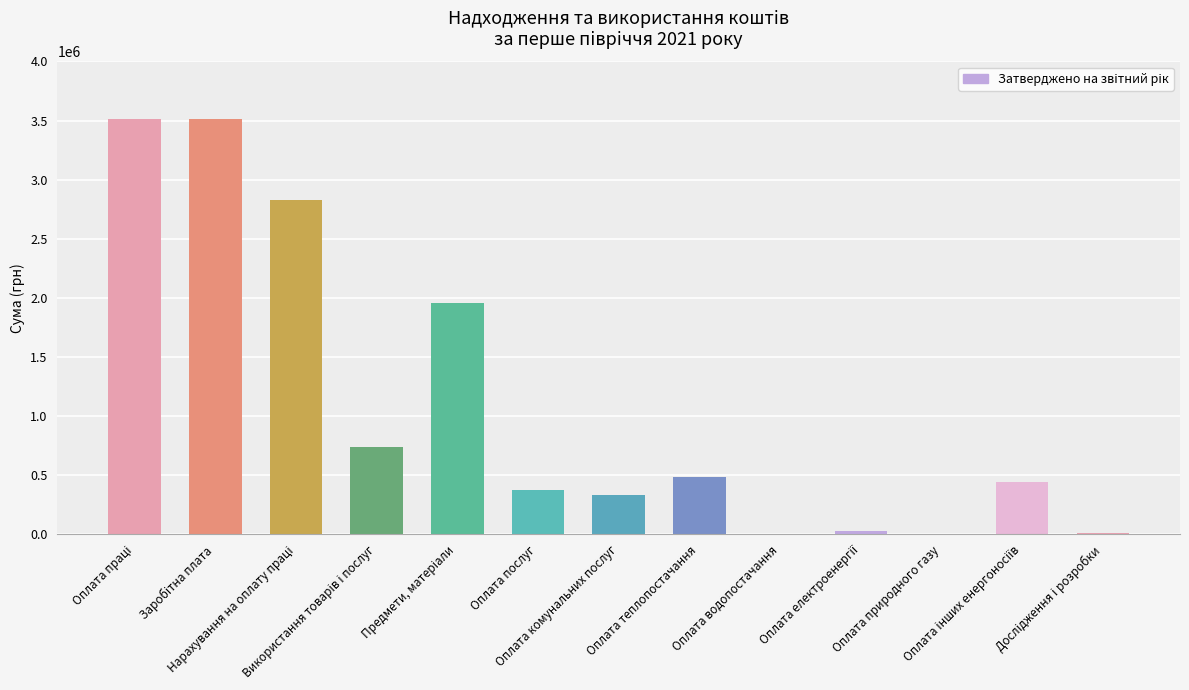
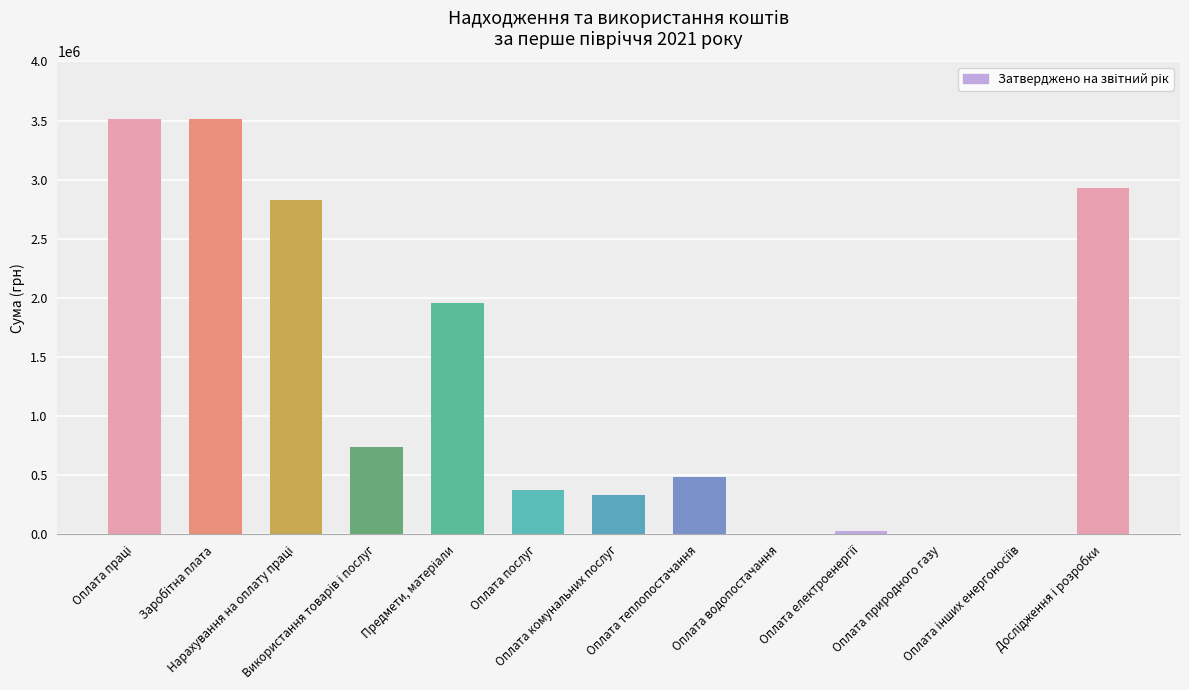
Оплата інших енергоносіїв: 440000 -> 0
Дослідження і розробки: 10000 -> 2930000
